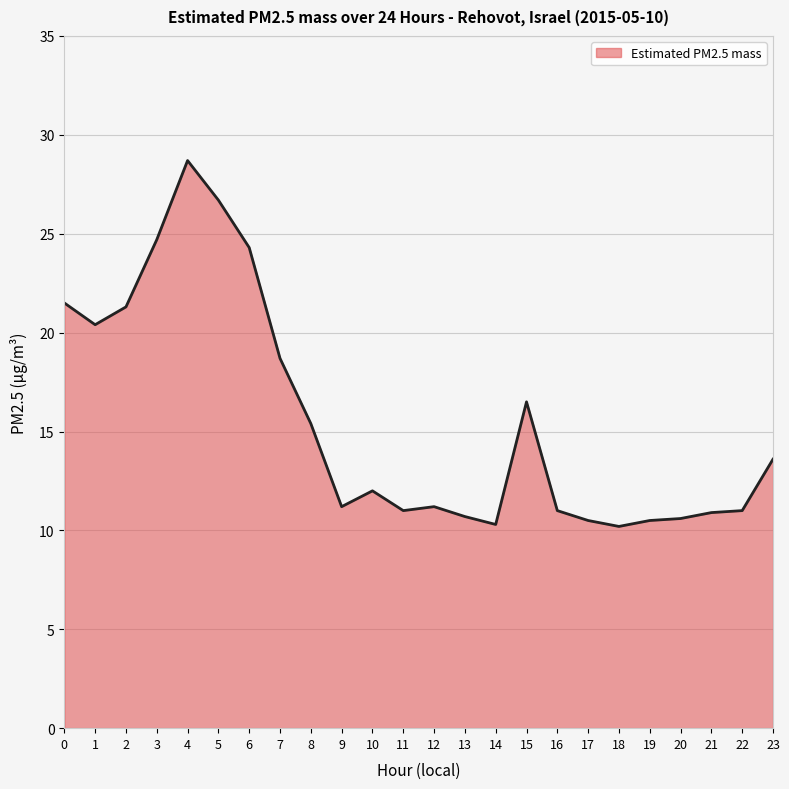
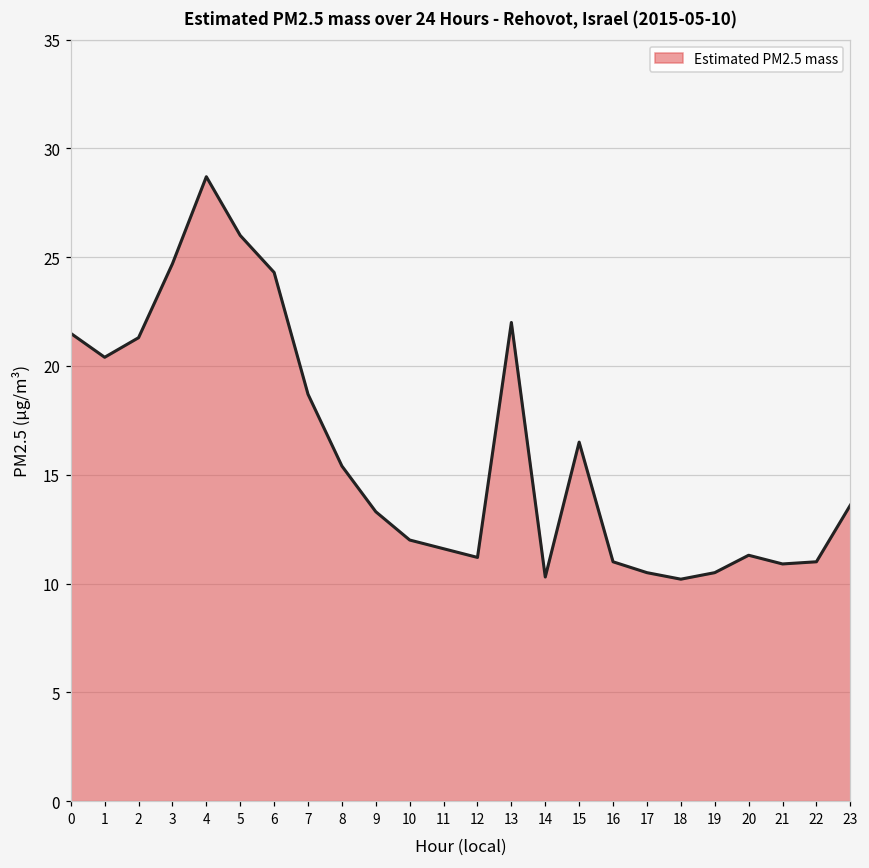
5: 26.7 -> 26.0
9: 11.2 -> 13.3
11: 11.0 -> 11.6
13: 10.7 -> 22.0
20: 10.6 -> 11.3
